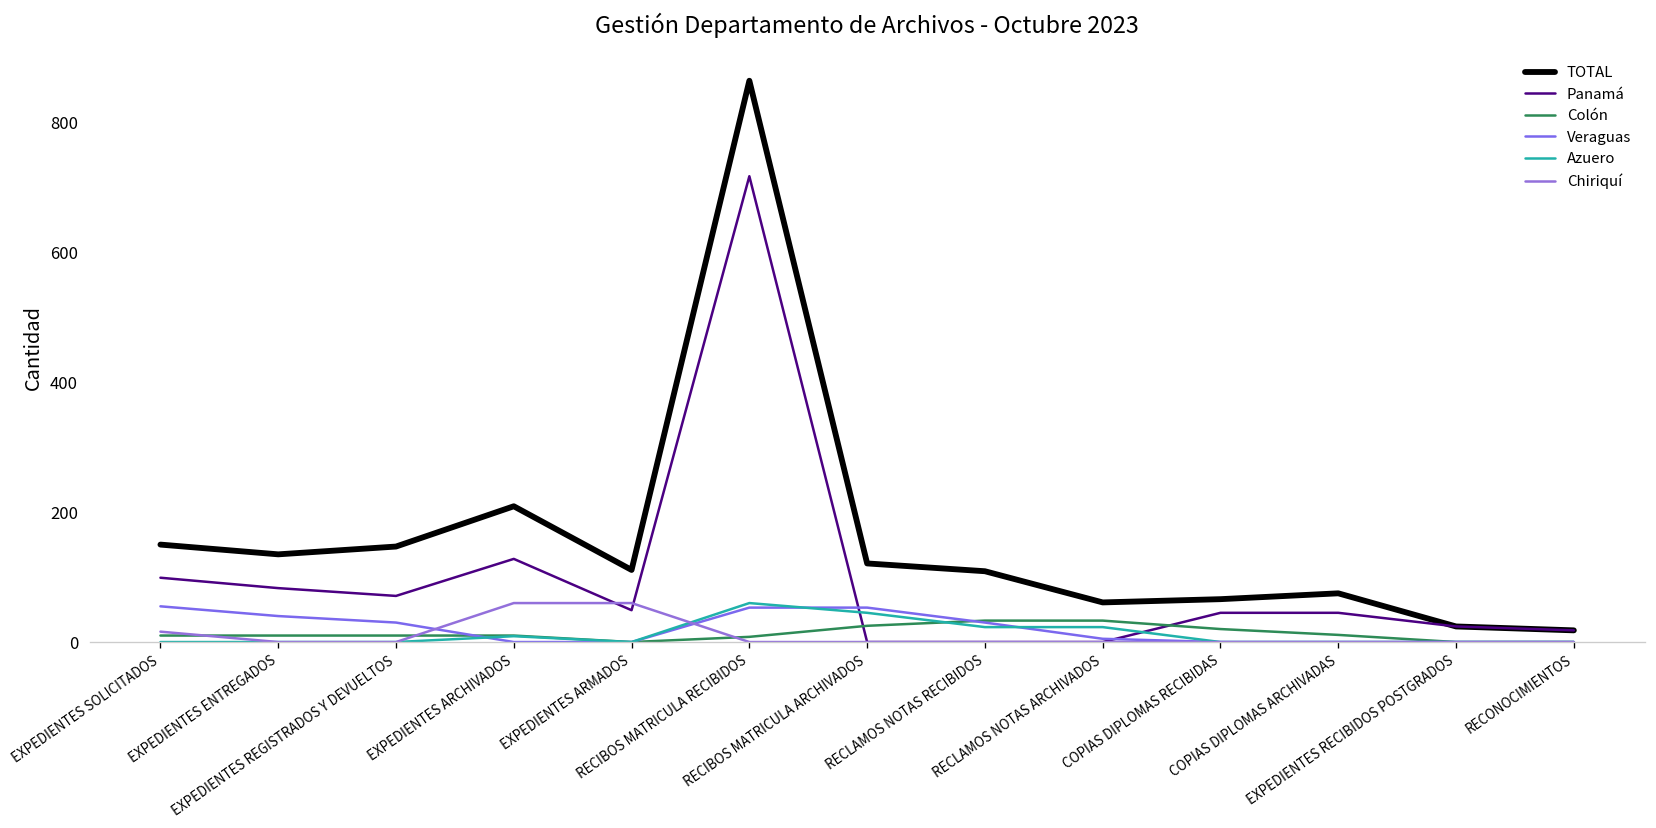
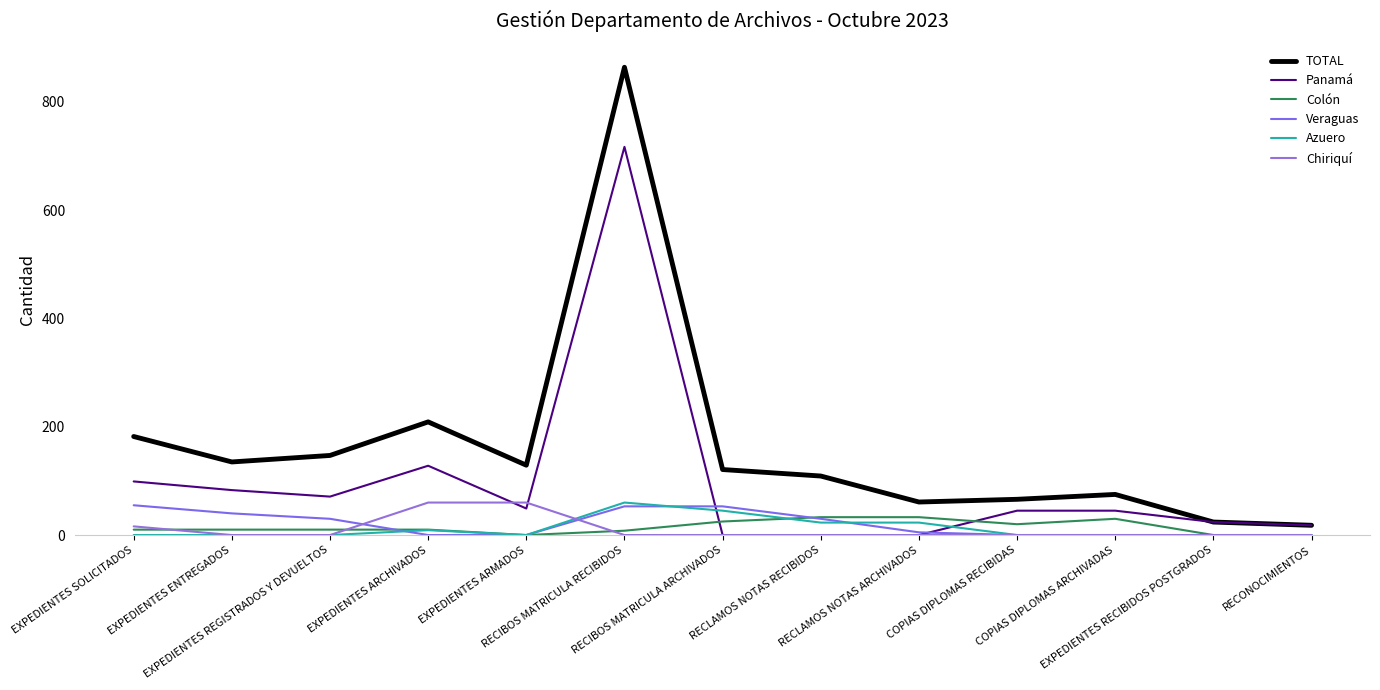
TOTAL, EXPEDIENTES SOLICITADOS: 150 -> 180
TOTAL, EXPEDIENTES ARMADOS: 110 -> 130
Colón, COPIAS DIPLOMAS ARCHIVADAS: 10 -> 30
